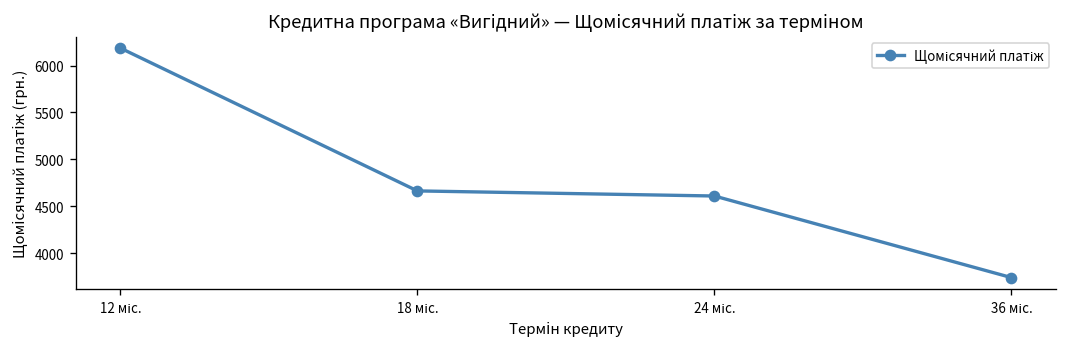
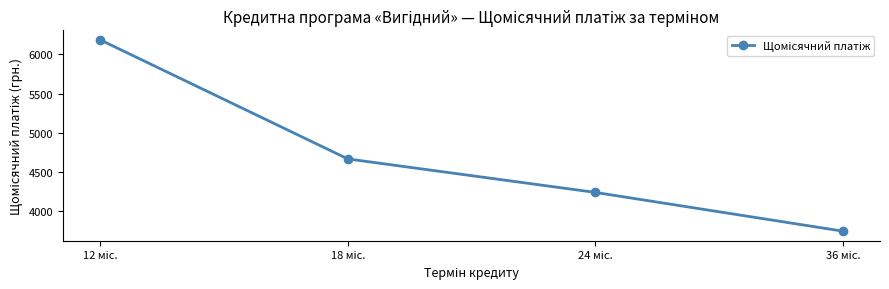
24 міс.: 4600 -> 4200
